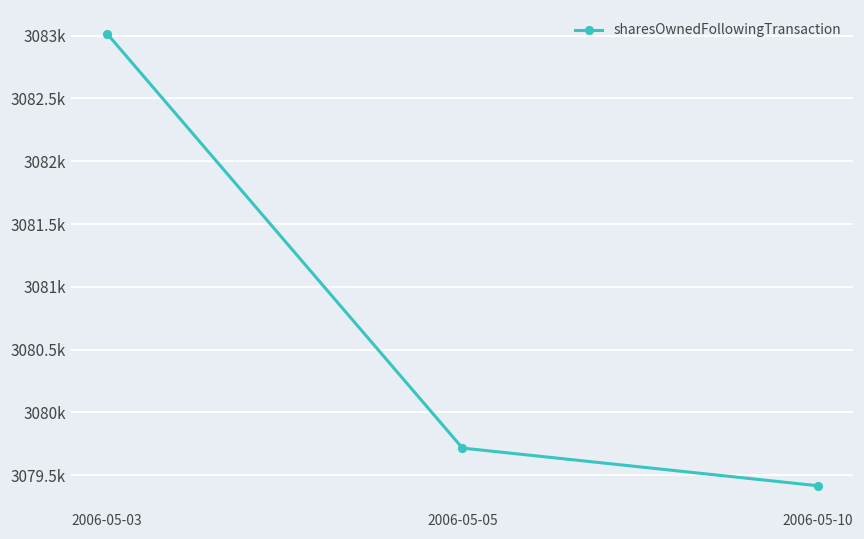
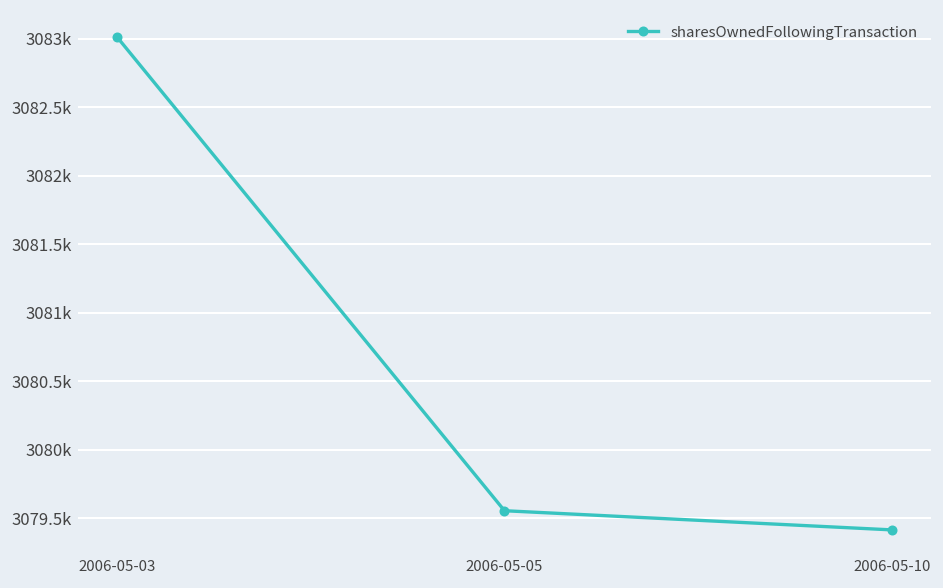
2006-05-05: 3079720 -> 3079560
